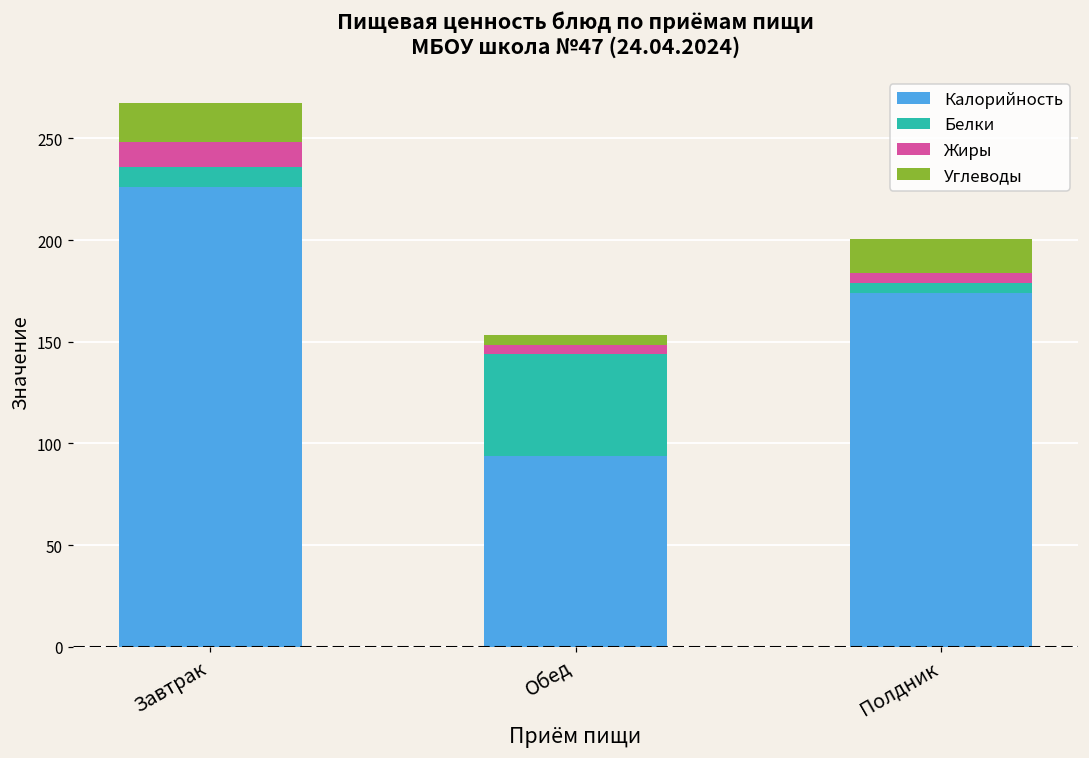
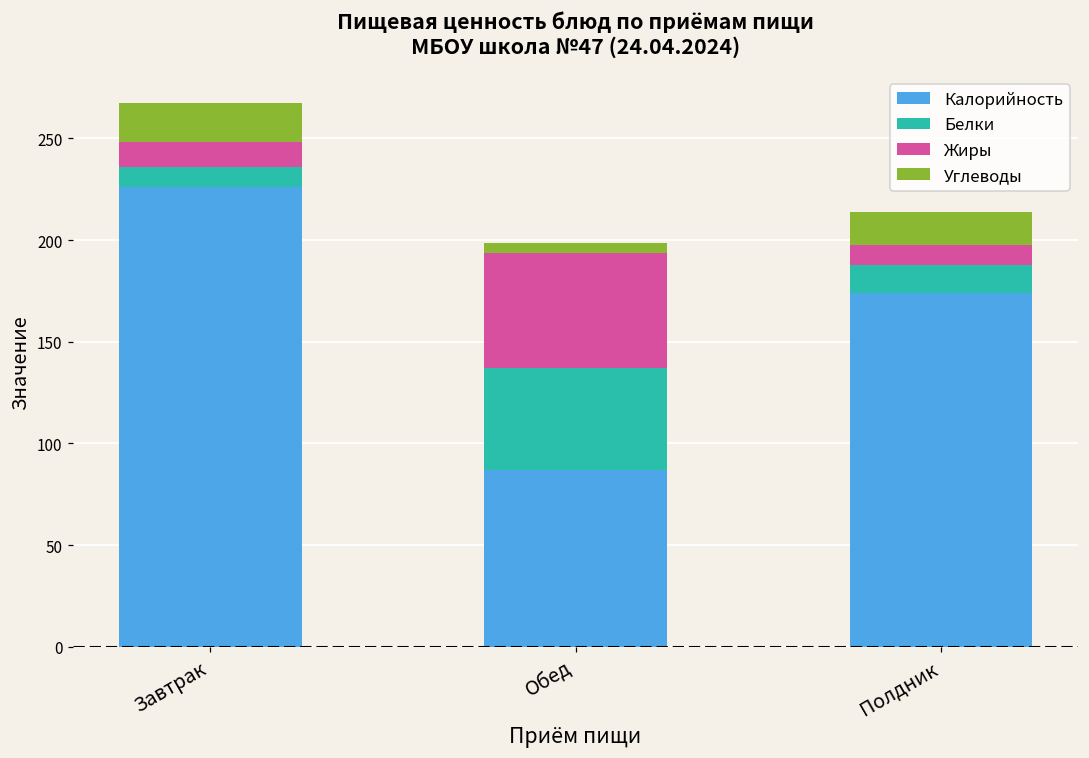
Калорийность, Обед: 94 -> 87
Жиры, Обед: 5 -> 57
Белки, Полдник: 5 -> 14
Жиры, Полдник: 5 -> 10
